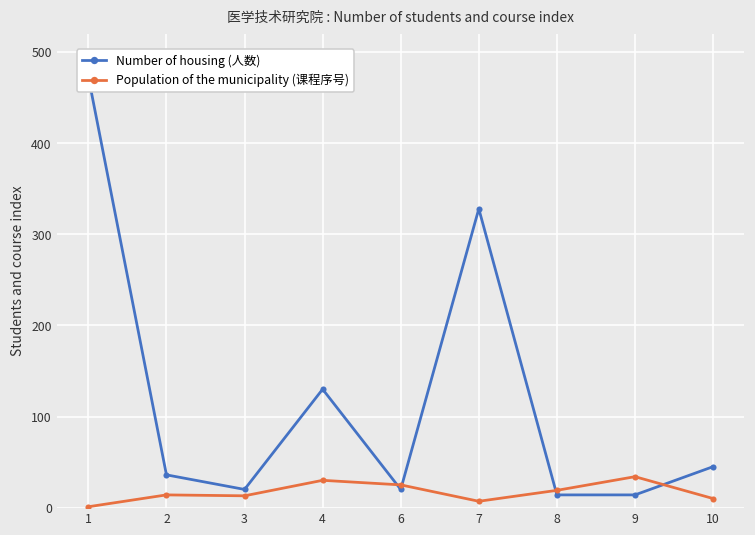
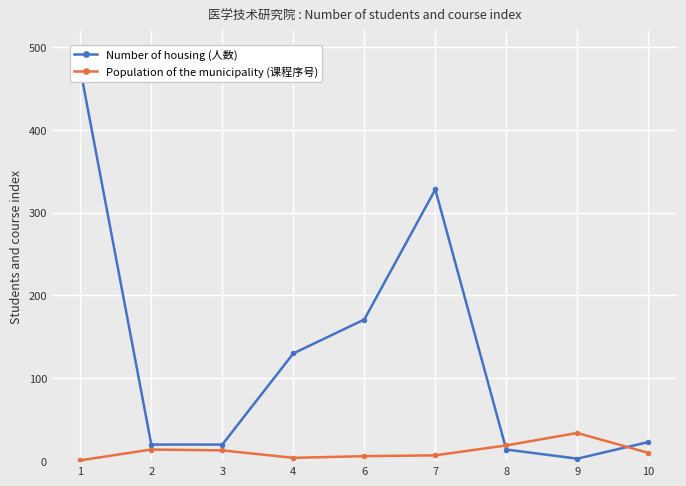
Number of housing (人数), 2: 40 -> 20
Population of the municipality (课程序号), 4: 30 -> 0
Number of housing (人数), 6: 20 -> 170
Population of the municipality (课程序号), 6: 30 -> 10
Number of housing (人数), 9: 10 -> 0
Number of housing (人数), 10: 50 -> 20
